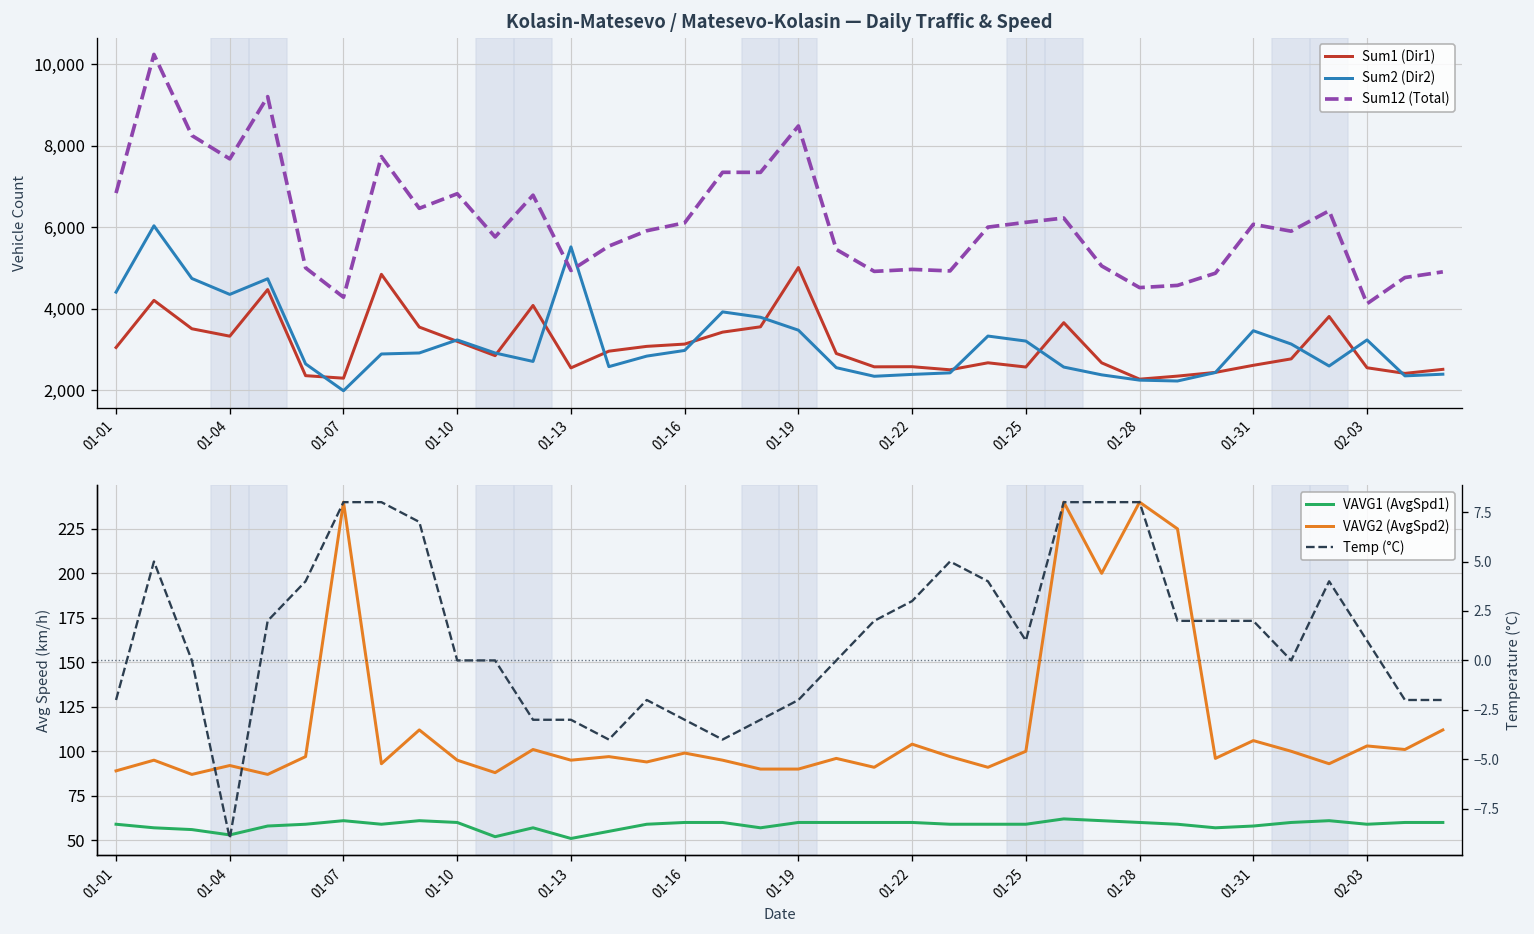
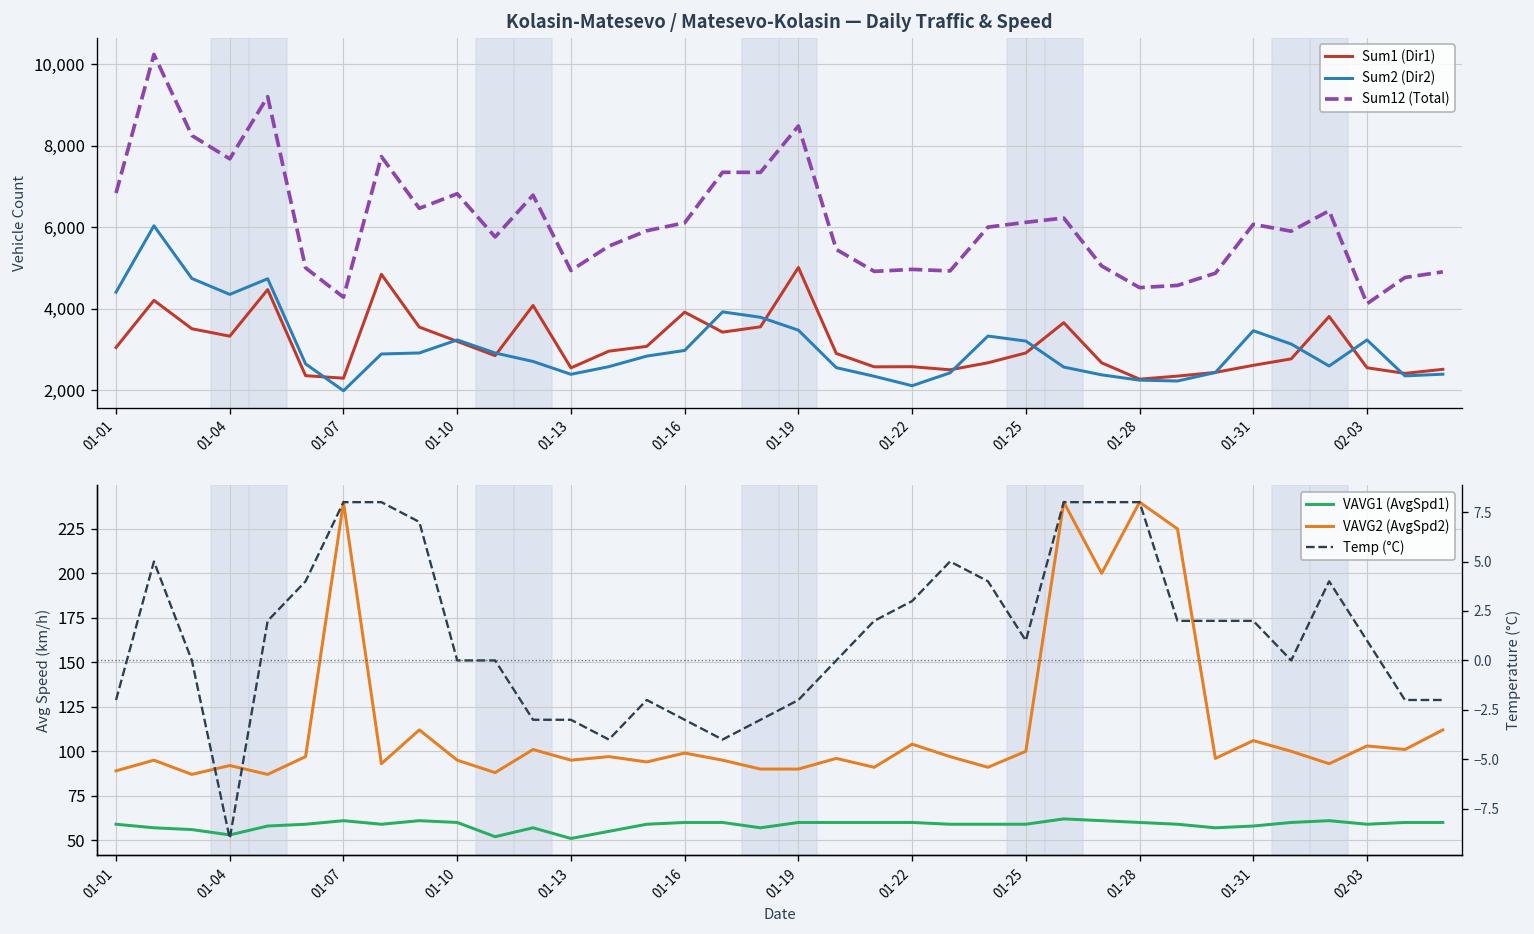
Kolasin-Matesevo / Matesevo-Kolasin — Daily Traffic & Speed, Sum2 (Dir2), 01-13: 5,500 -> 2,400
Kolasin-Matesevo / Matesevo-Kolasin — Daily Traffic & Speed, Sum1 (Dir1), 01-16: 3,100 -> 3,900
Kolasin-Matesevo / Matesevo-Kolasin — Daily Traffic & Speed, Sum2 (Dir2), 01-22: 2,400 -> 2,100
Kolasin-Matesevo / Matesevo-Kolasin — Daily Traffic & Speed, Sum1 (Dir1), 01-25: 2,600 -> 2,900
